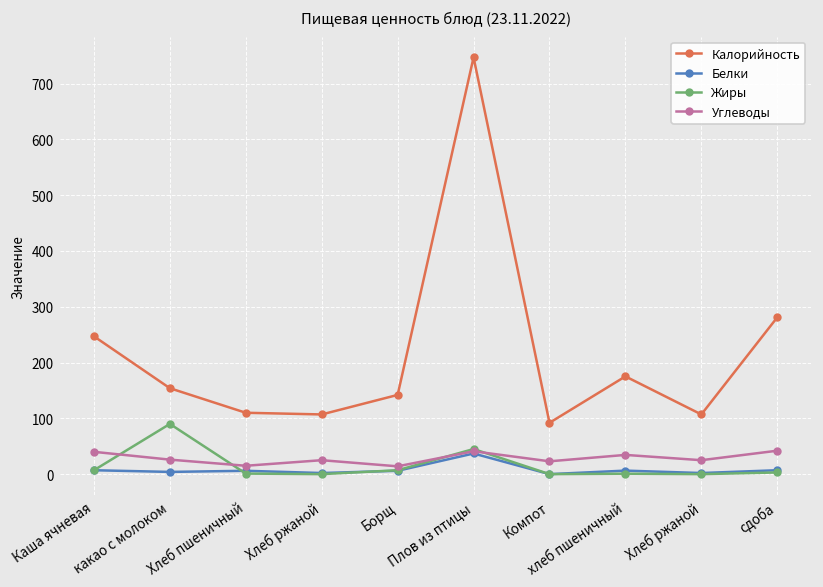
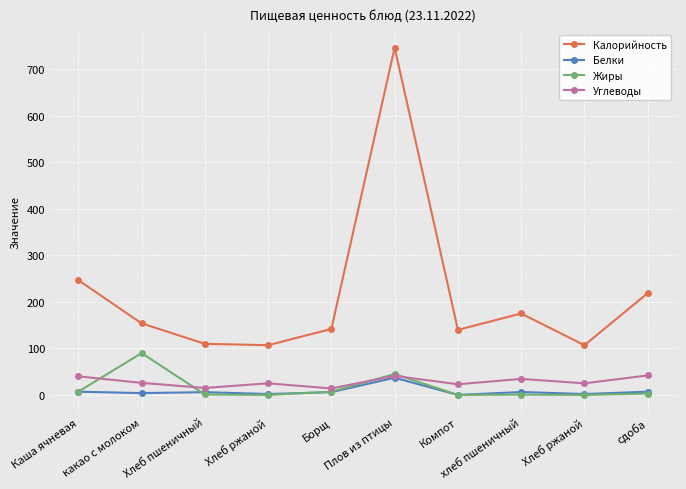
Калорийность, Компот: 90 -> 140
Калорийность, сдоба: 280 -> 220
